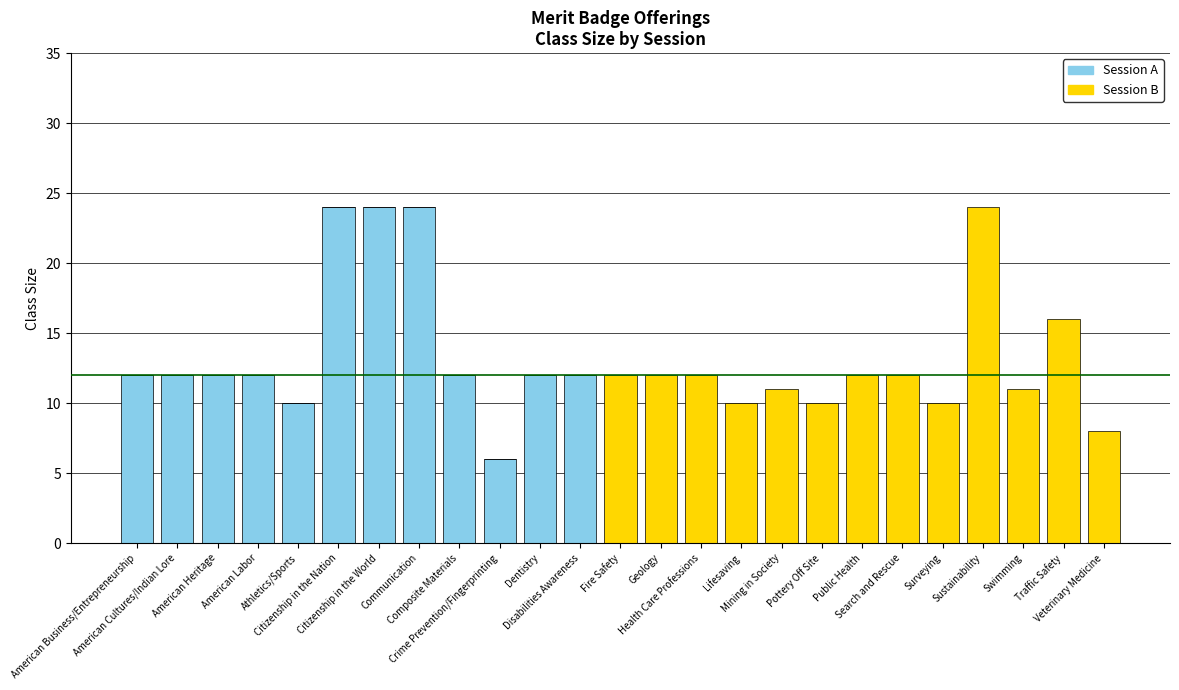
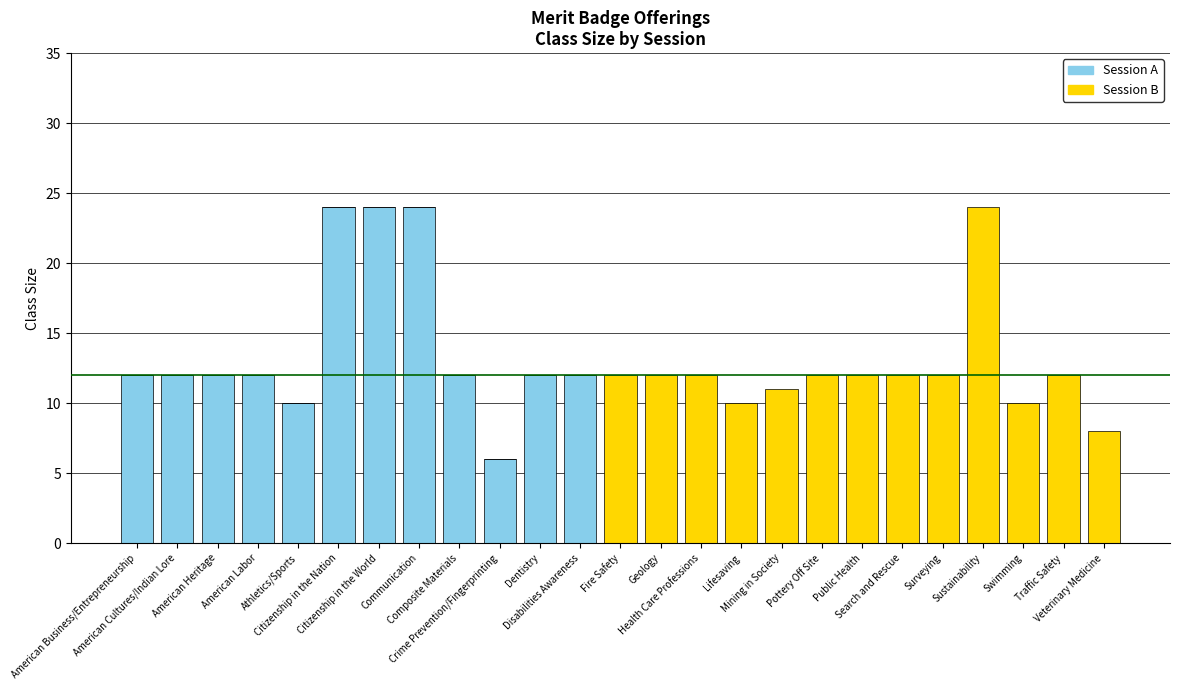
Session B, Pottery Off Site: 10 -> 12
Session B, Surveying: 10 -> 12
Session B, Swimming: 11 -> 10
Session B, Traffic Safety: 16 -> 12
